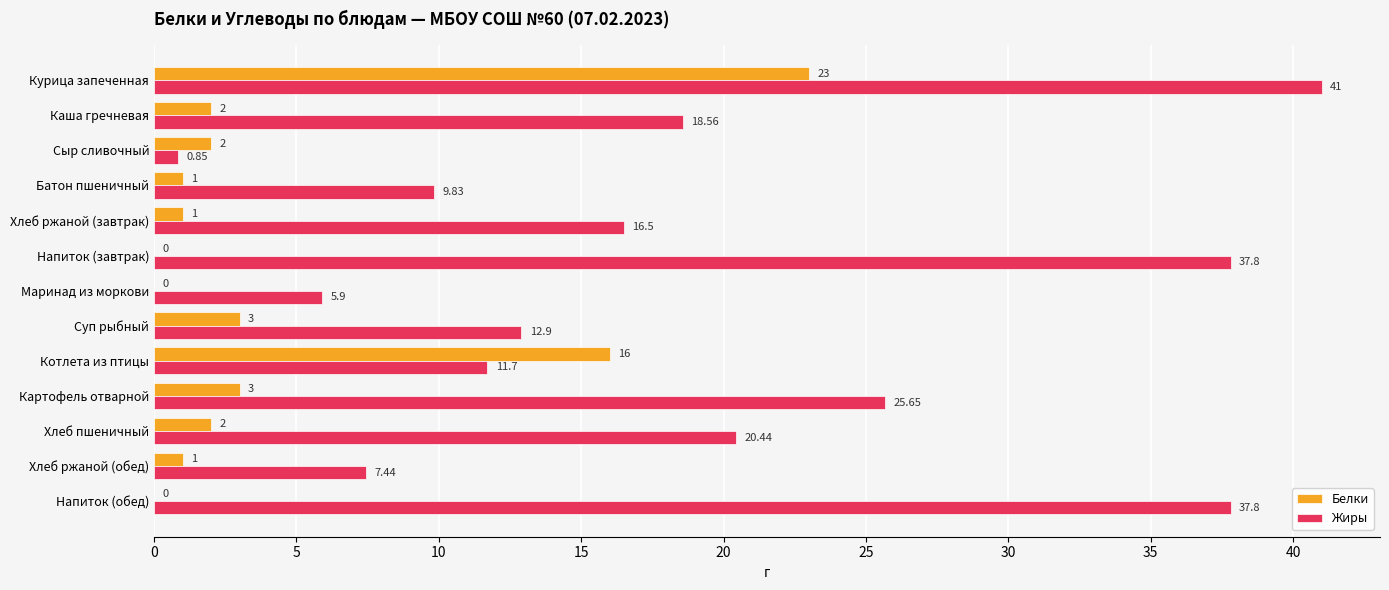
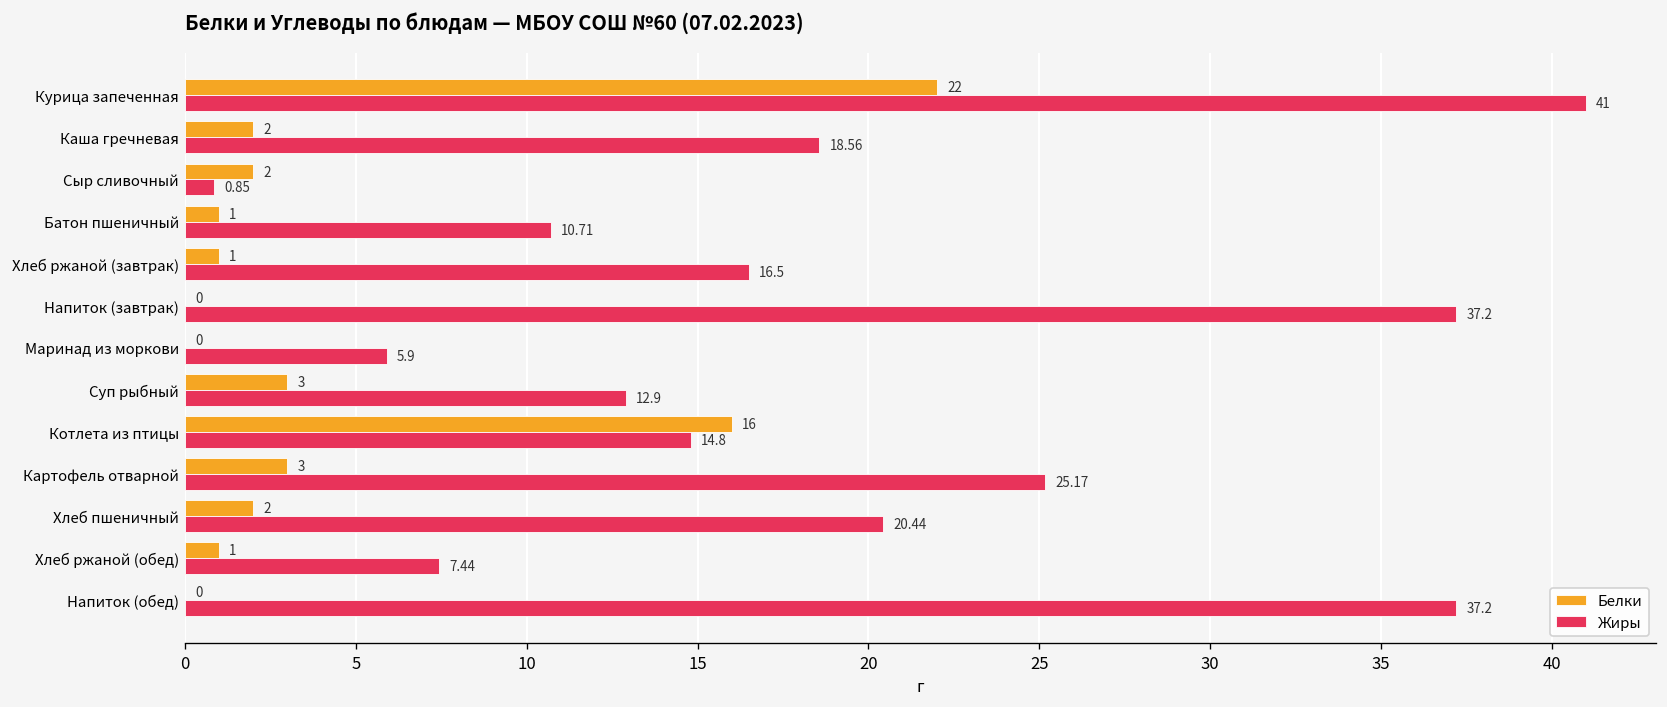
Белки, Курица запеченная: 23 -> 22
Жиры, Батон пшеничный: 9.83 -> 10.71
Жиры, Напиток (завтрак): 37.8 -> 37.2
Жиры, Котлета из птицы: 11.7 -> 14.8
Жиры, Картофель отварной: 25.65 -> 25.17
Жиры, Напиток (обед): 37.8 -> 37.2
